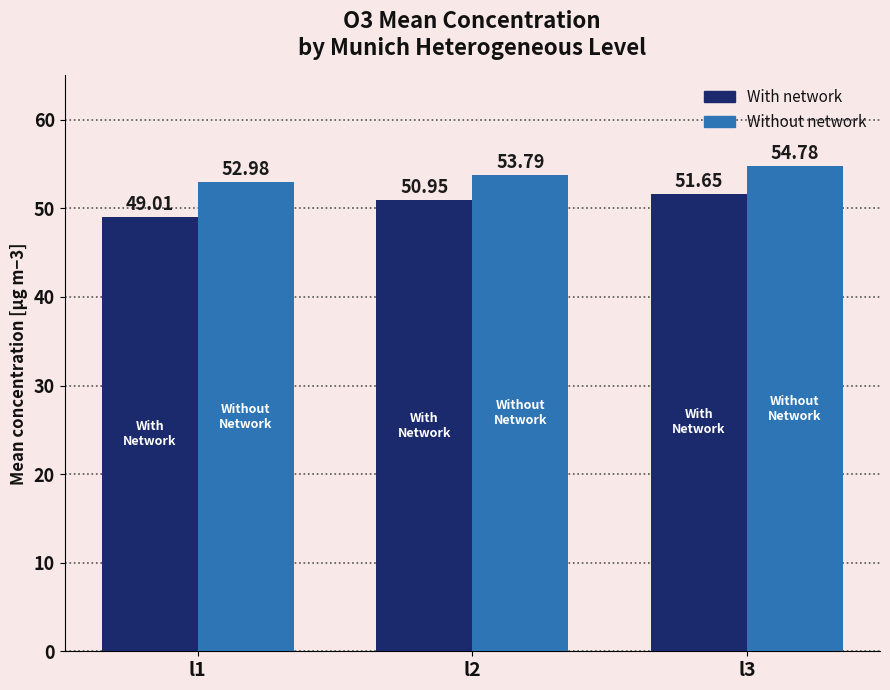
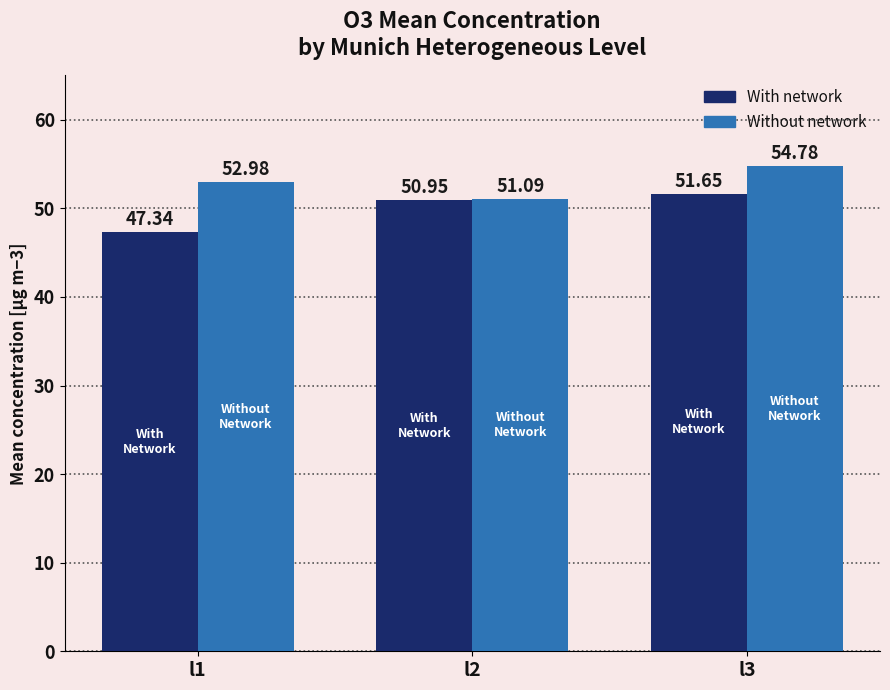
With network, l1: 49.01 -> 47.34
Without network, l2: 53.79 -> 51.09
